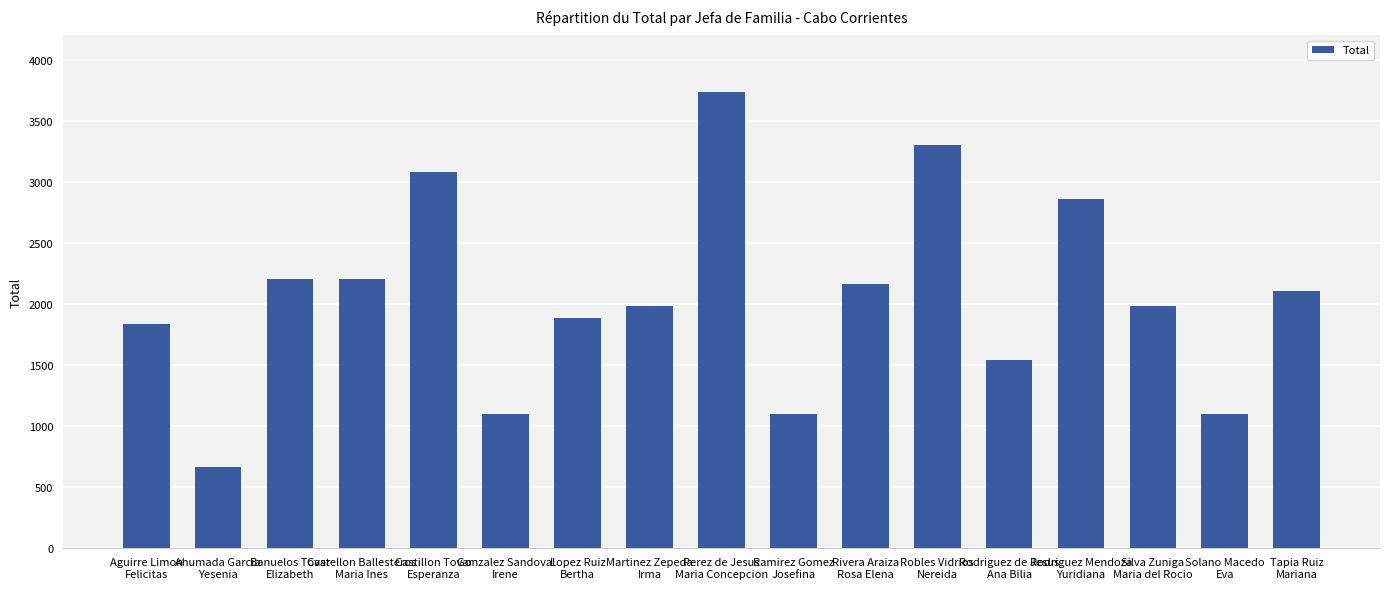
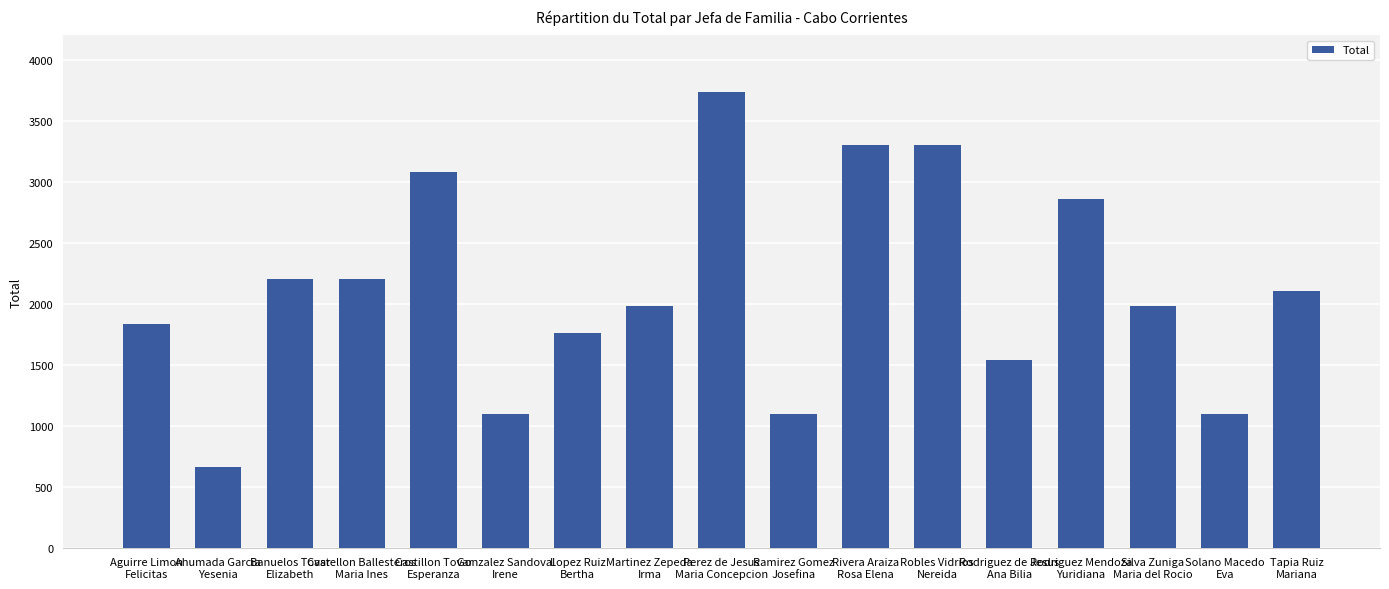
Lopez Ruiz Bertha: 1890 -> 1760
Rivera Araiza Rosa Elena: 2160 -> 3300
